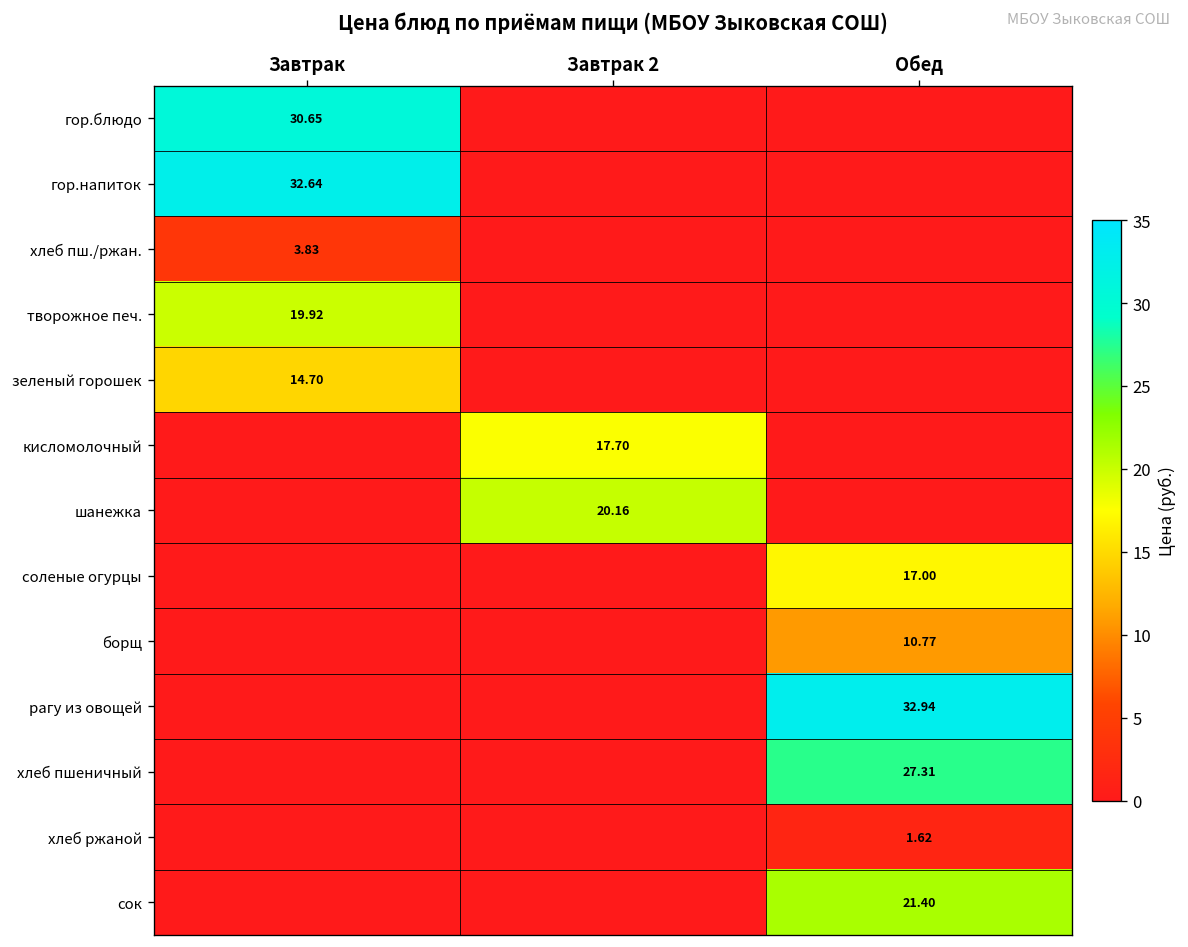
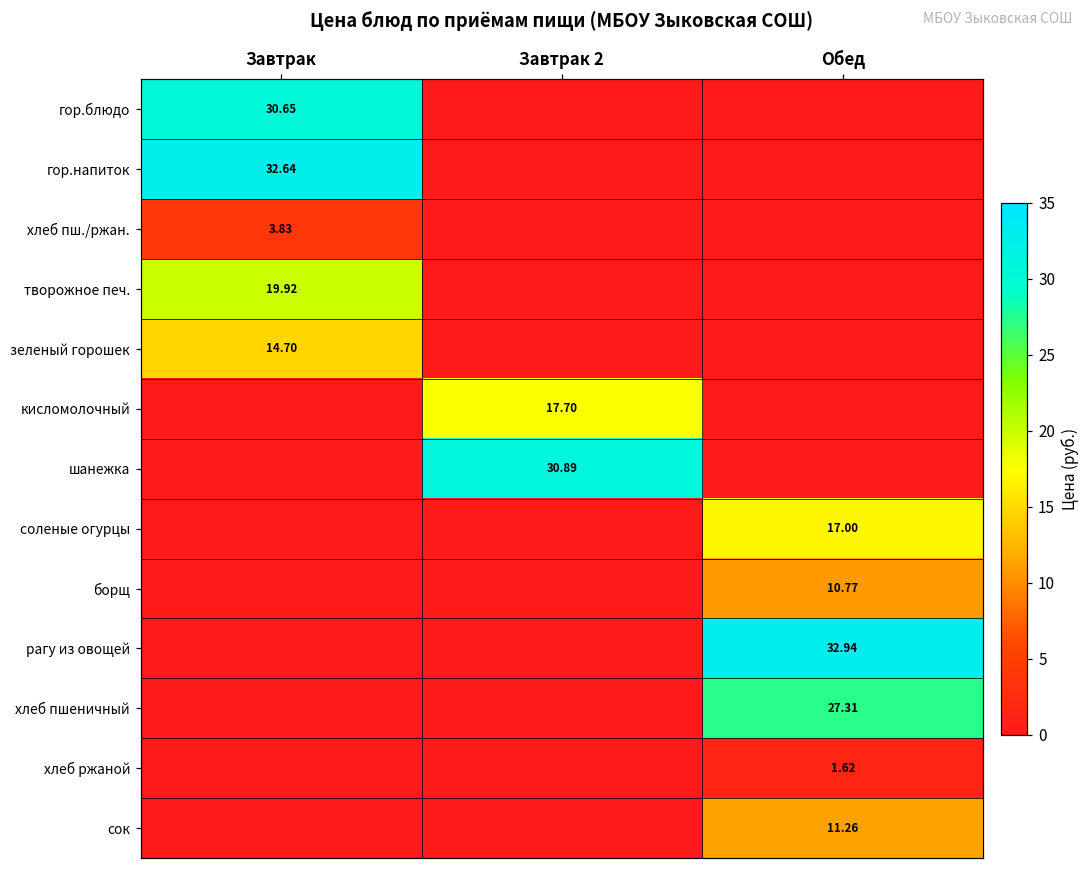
шанежка, Завтрак 2: 20.16 -> 30.89
сок, Обед: 21.40 -> 11.26
